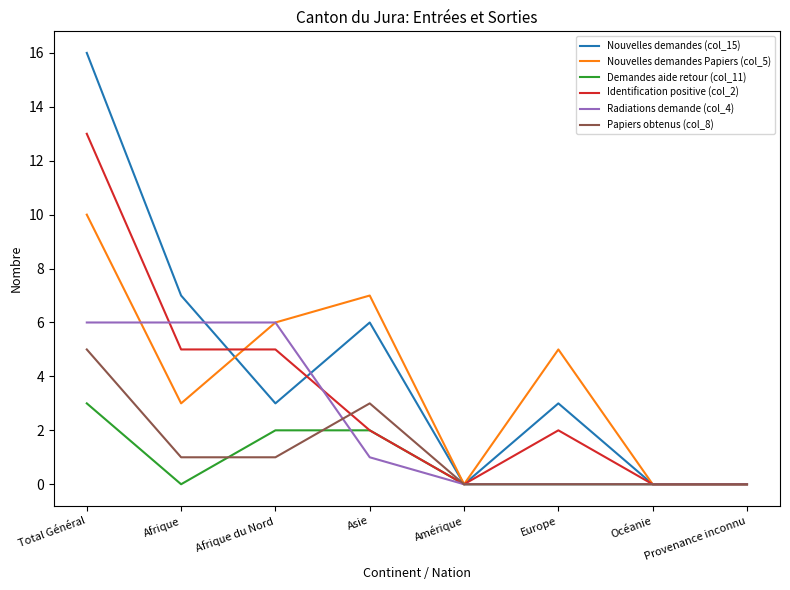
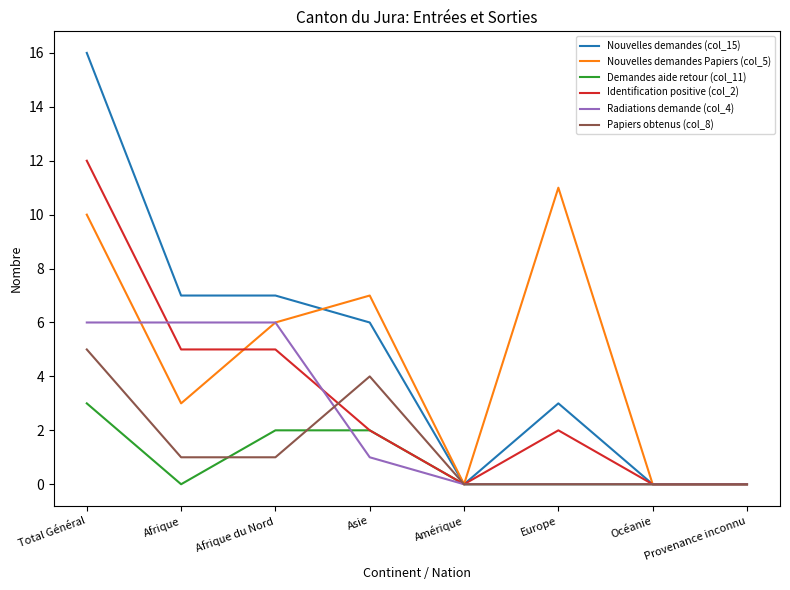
Identification positive (col_2), Total Général: 13 -> 12
Nouvelles demandes (col_15), Afrique du Nord: 3 -> 7
Papiers obtenus (col_8), Asie: 3 -> 4
Nouvelles demandes Papiers (col_5), Europe: 5 -> 11
